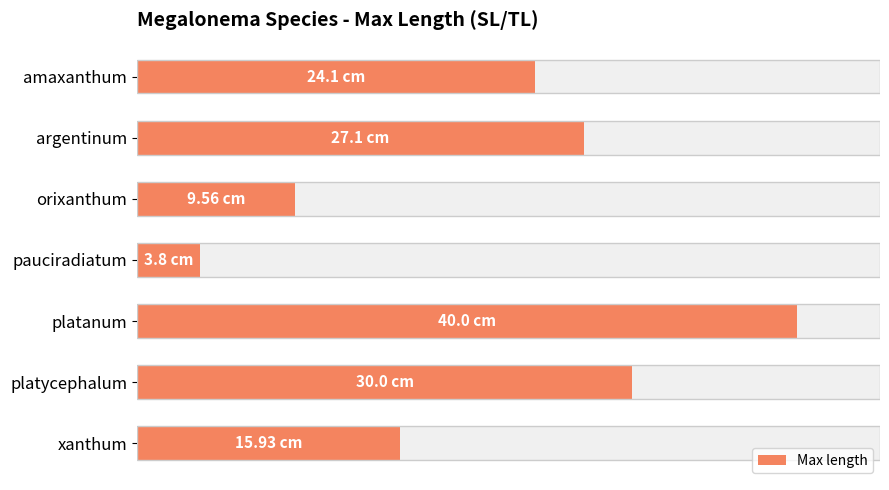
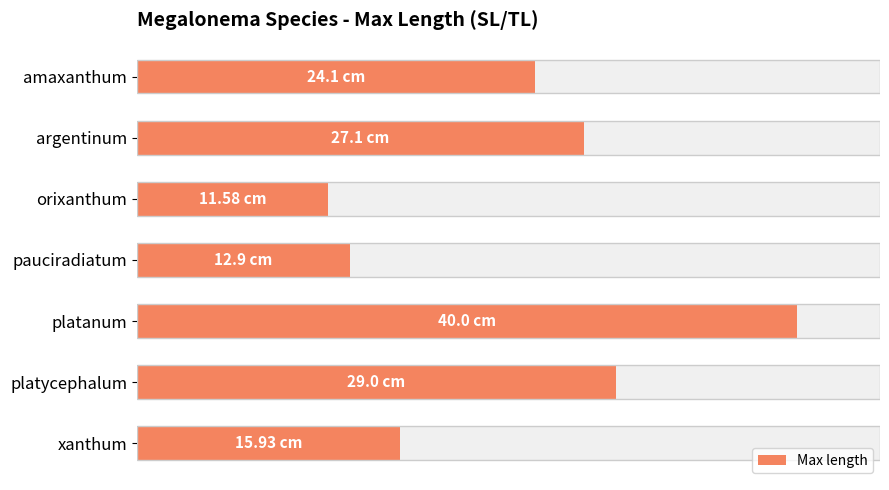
Max length, orixanthum: 9.56 -> 11.58
Max length, pauciradiatum: 3.8 -> 12.9
Max length, platycephalum: 30.0 -> 29.0
